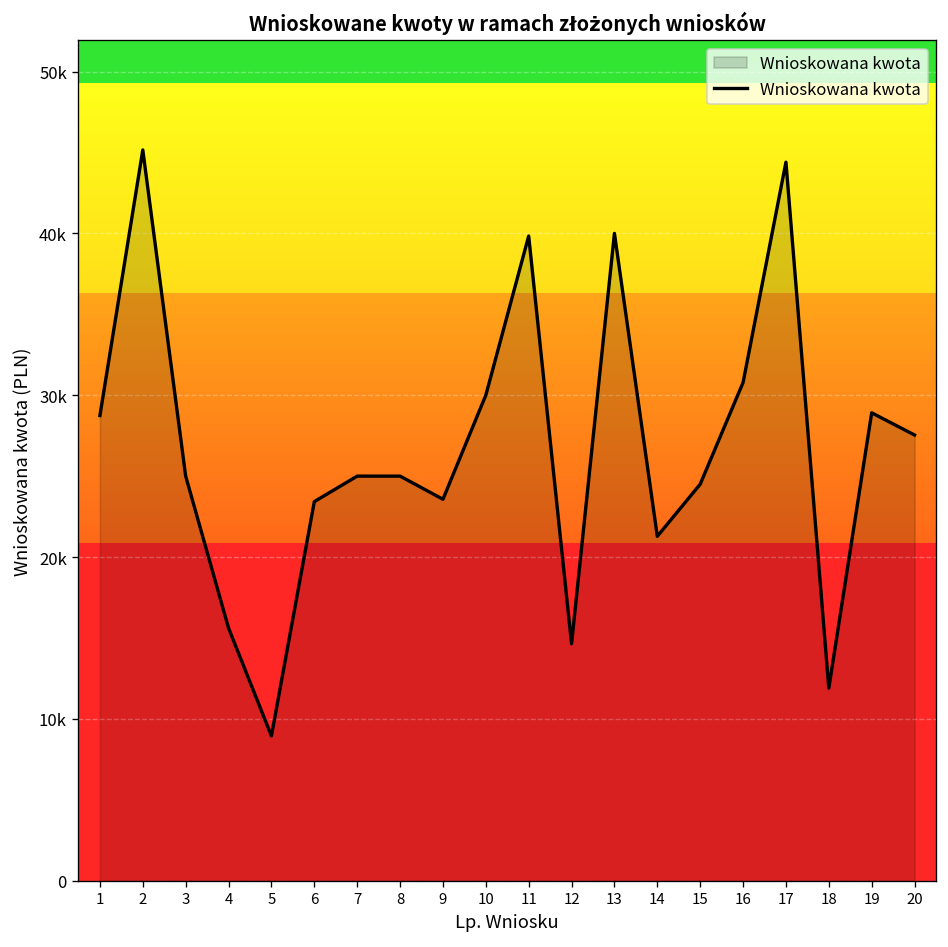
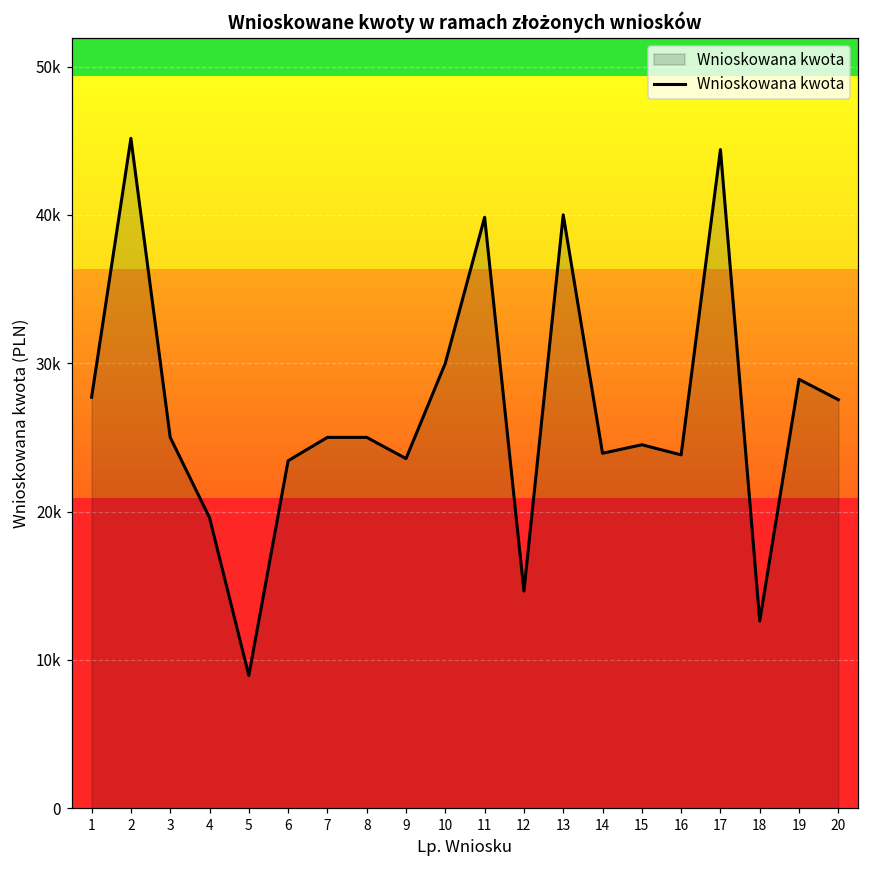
1: 28700 -> 27700
4: 15600 -> 19600
14: 21300 -> 23900
16: 30800 -> 23800
18: 11900 -> 12600
